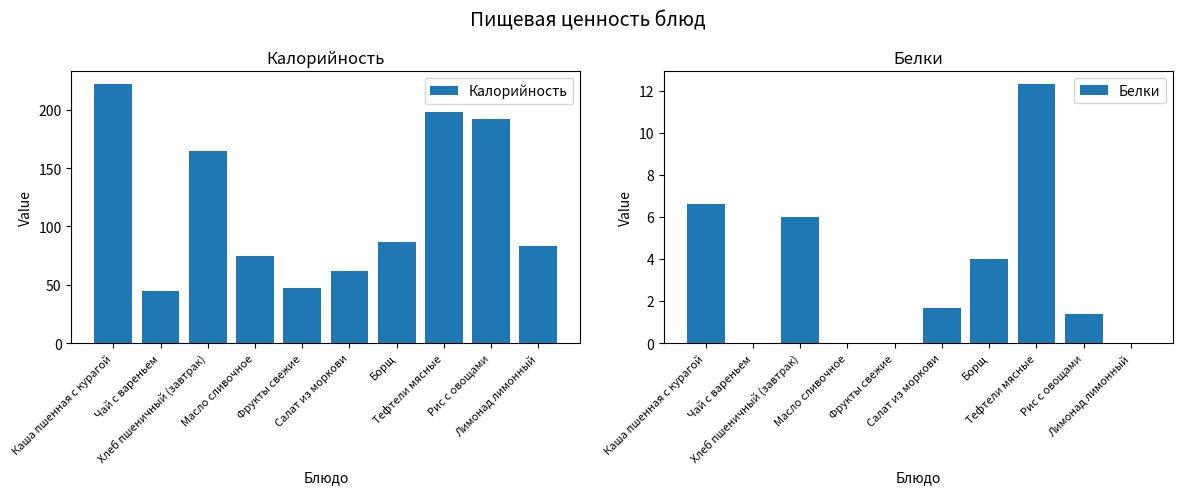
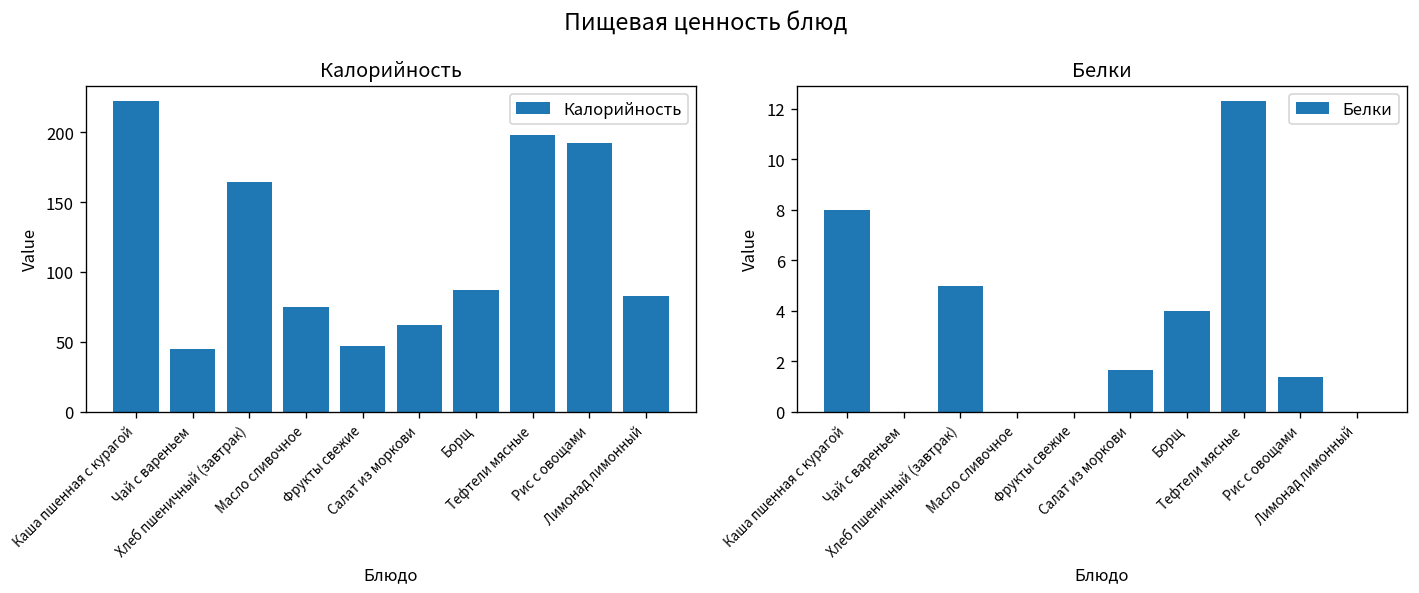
Белки, Каша пшенная с курагой: 6.6 -> 8.0
Белки, Хлеб пшеничный (завтрак): 6 -> 5
